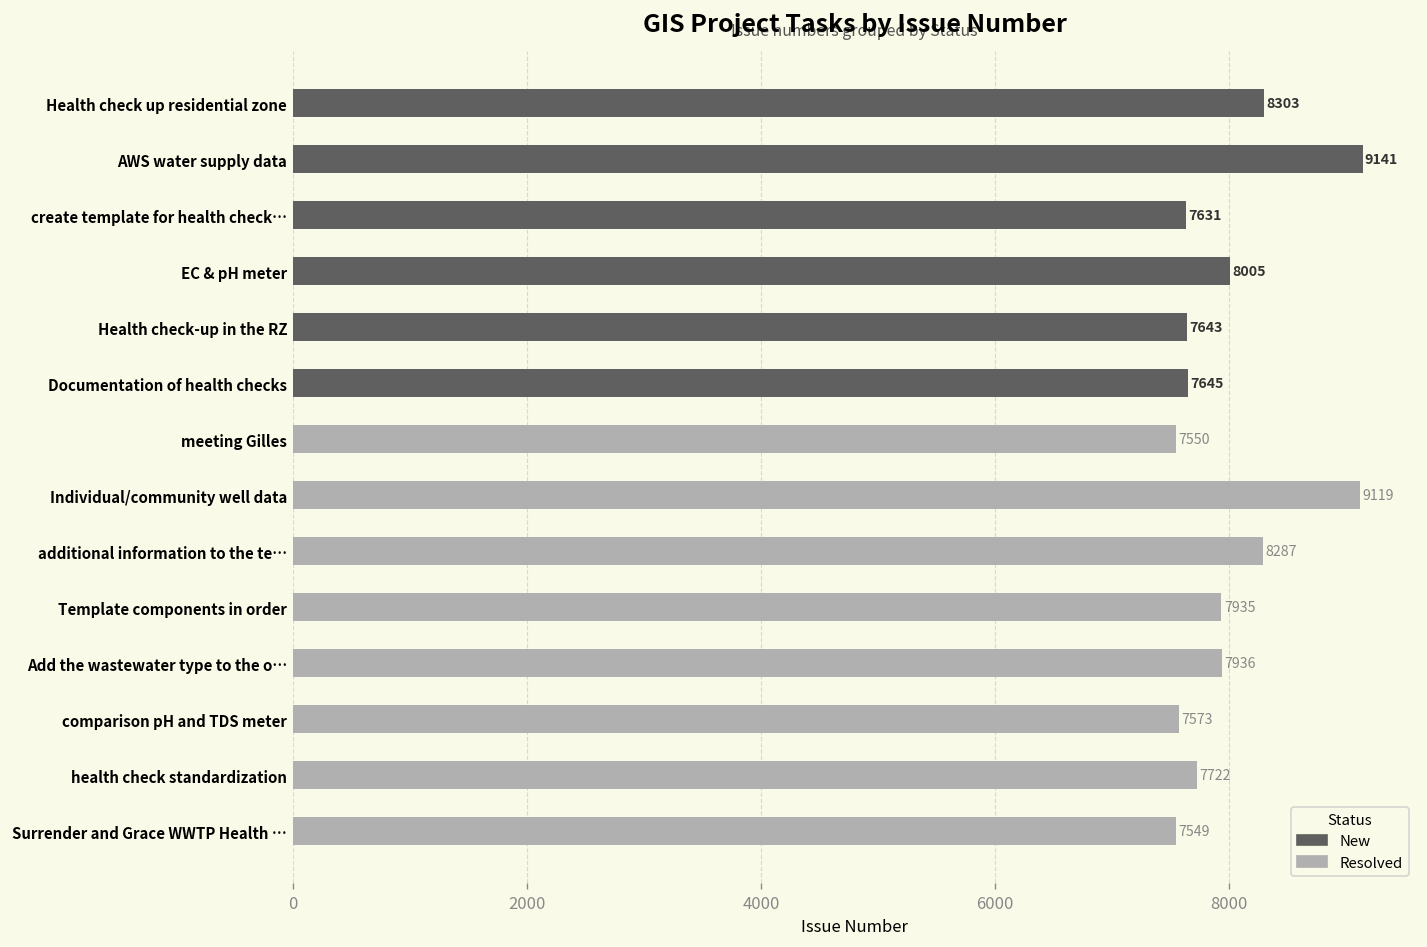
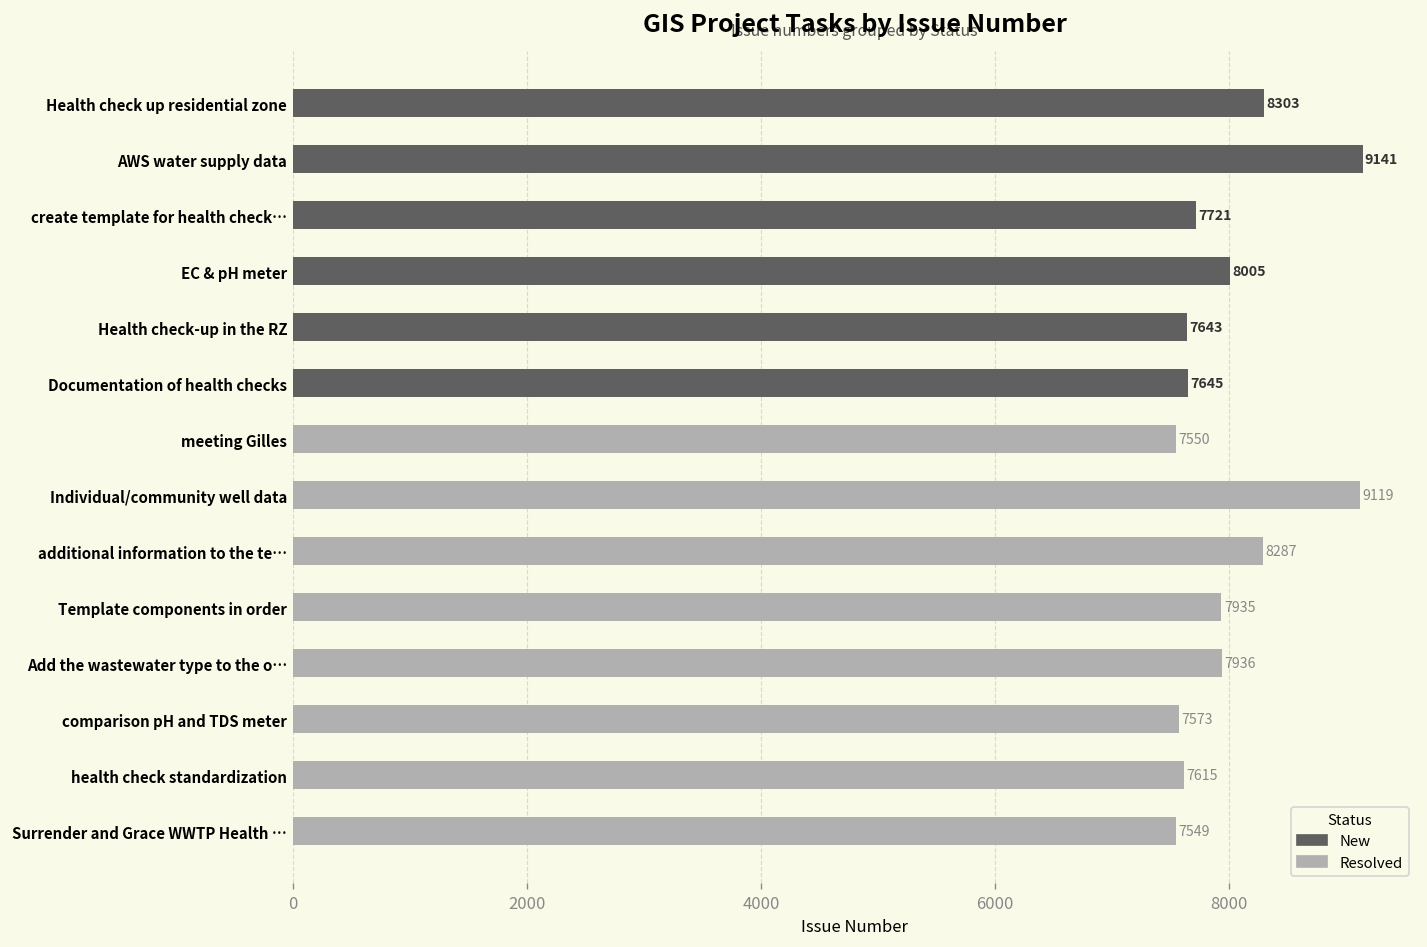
New, create template for health check…: 7631 -> 7721
Resolved, health check standardization: 7722 -> 7615
